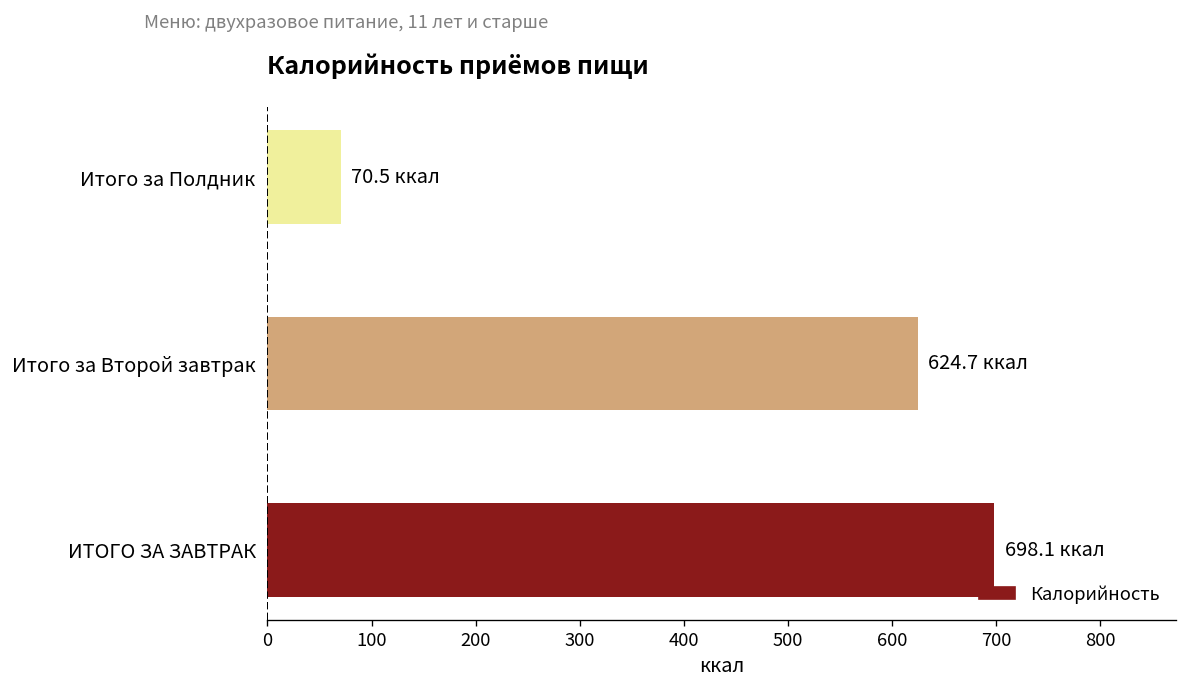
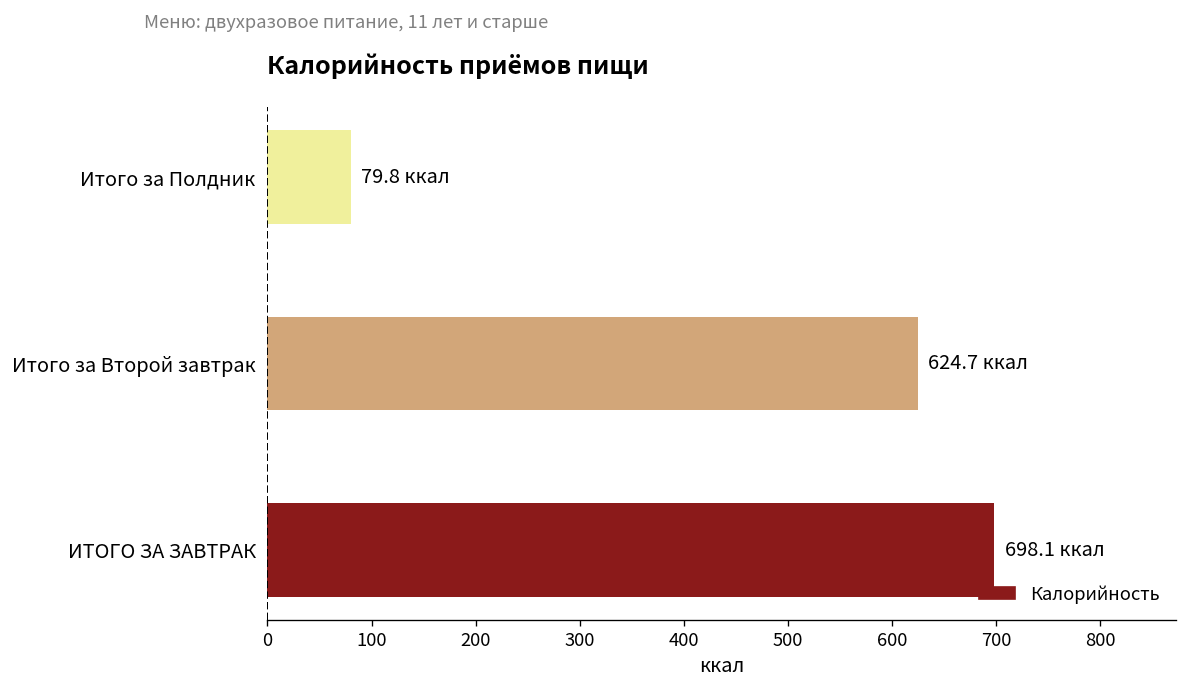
Итого за Полдник: 70.5 -> 79.8
